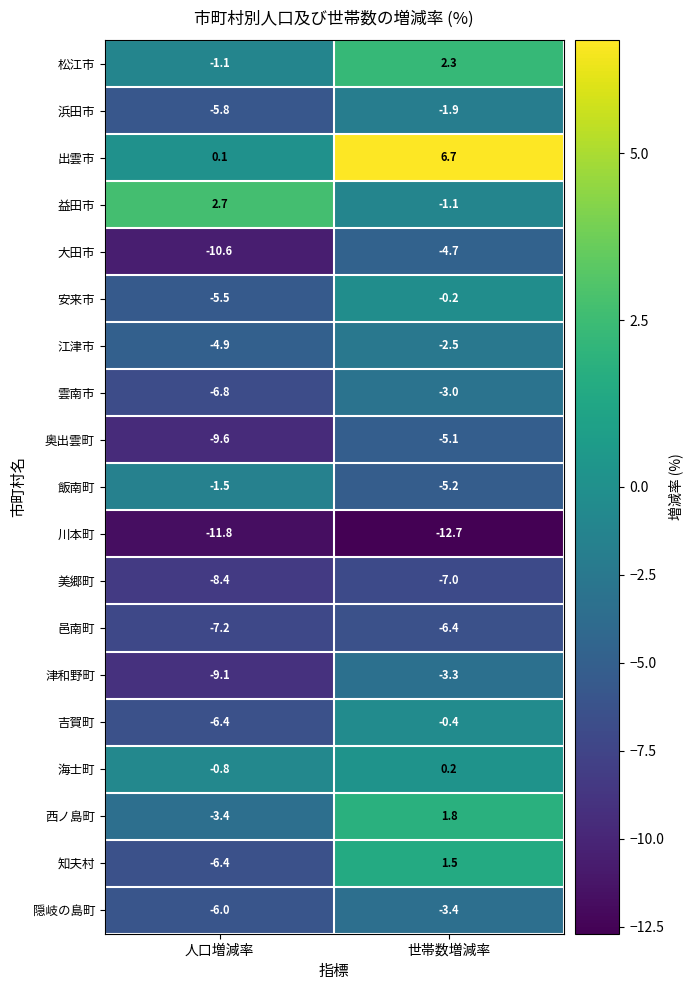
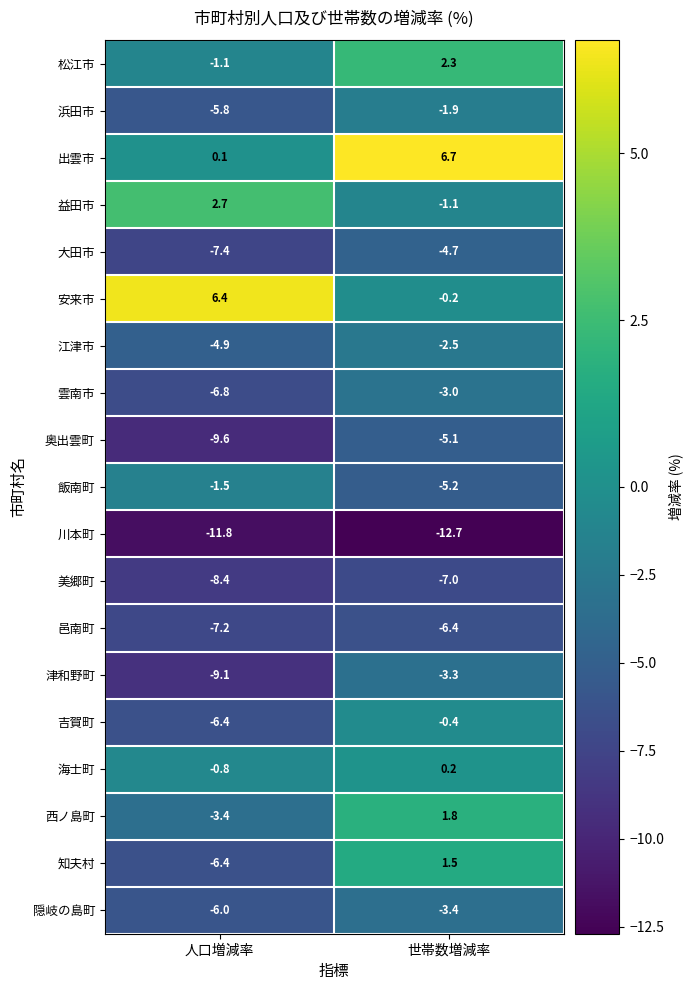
大田市, 人口増減率: -10.6 -> -7.4
安来市, 人口増減率: -5.5 -> 6.4
